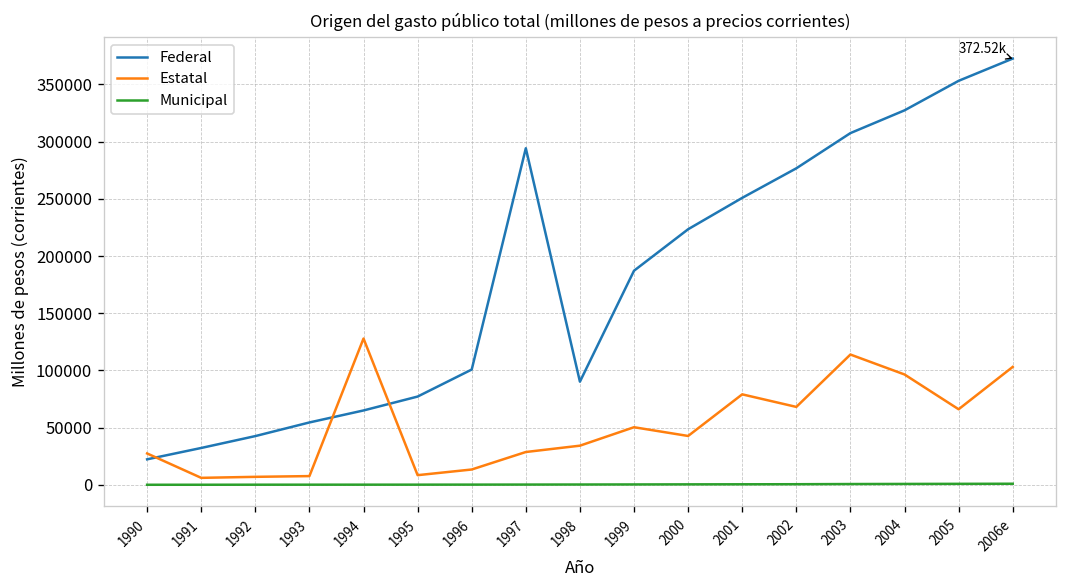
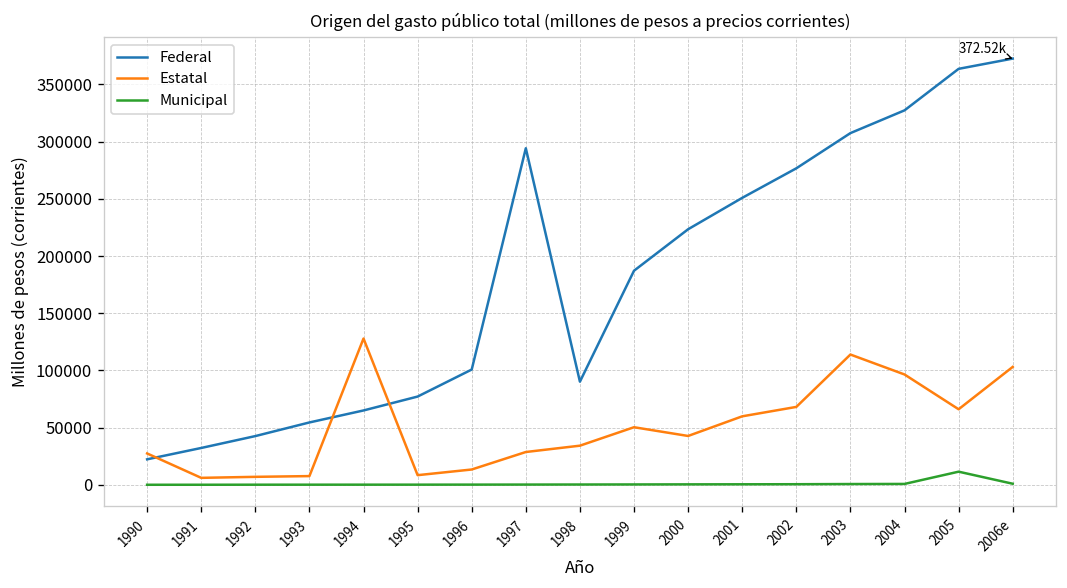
Estatal, 2001: 80000 -> 60000
Federal, 2005: 350000 -> 360000
Municipal, 2005: 0 -> 10000
